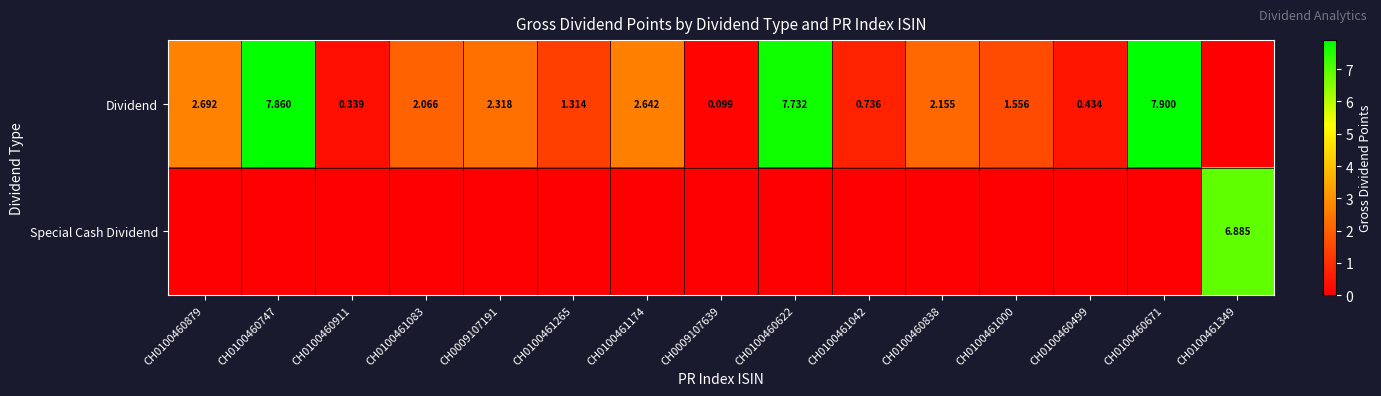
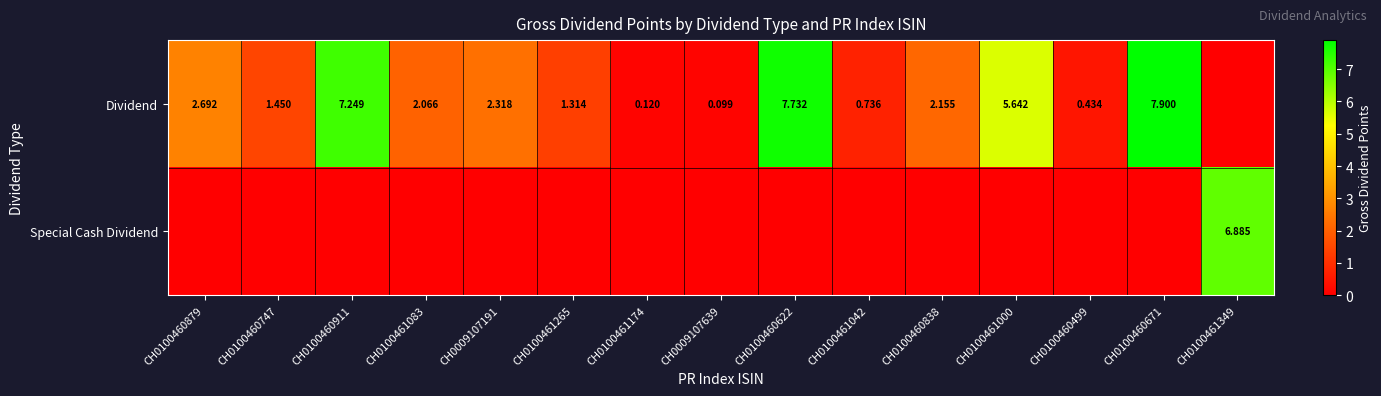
Dividend, CH0100460747: 7.860 -> 1.450
Dividend, CH0100460911: 0.339 -> 7.249
Dividend, CH0100461174: 2.642 -> 0.120
Dividend, CH0100461000: 1.556 -> 5.642
